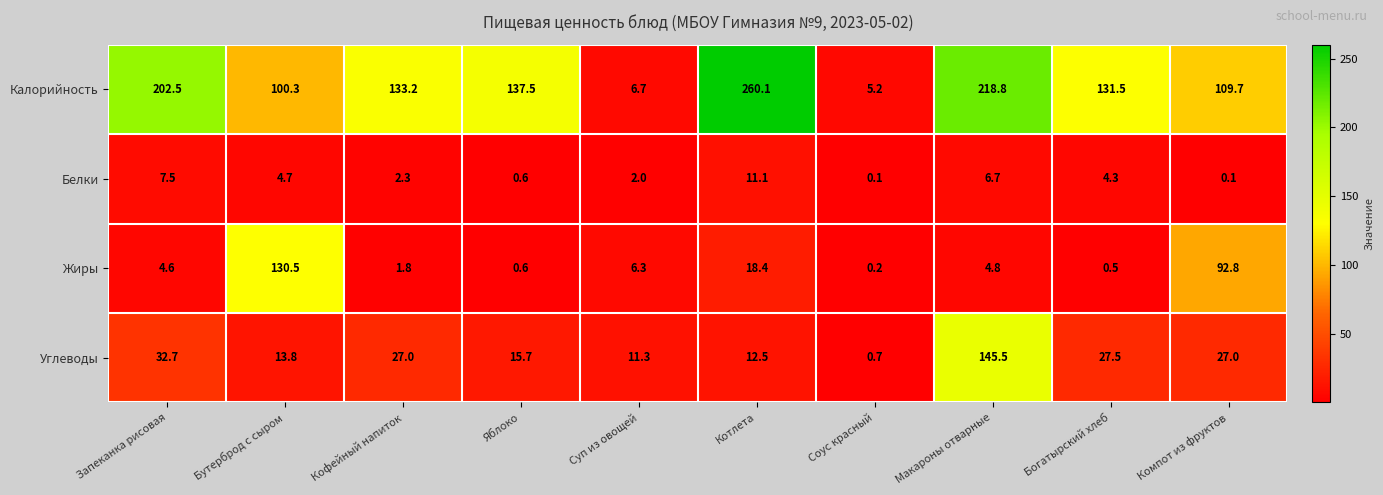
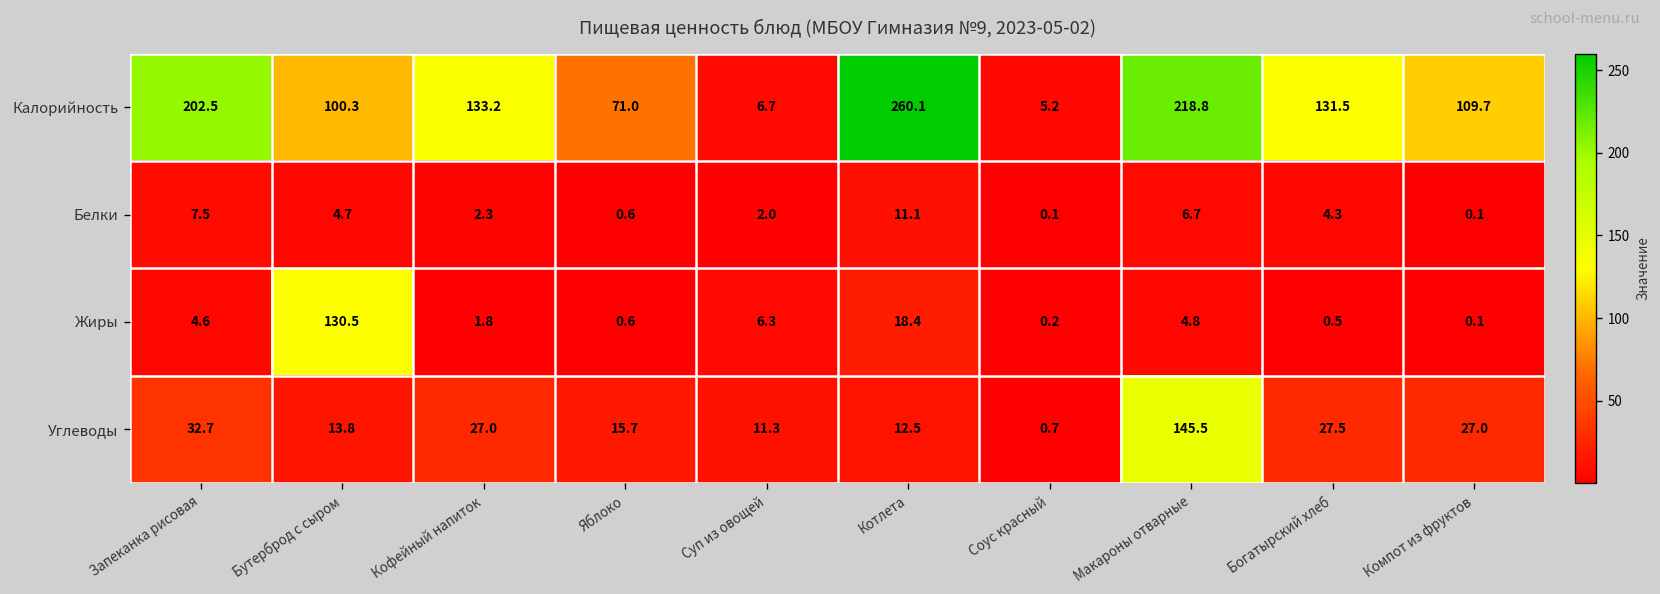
Калорийность, Яблоко: 137.5 -> 71.0
Жиры, Компот из фруктов: 92.8 -> 0.1
